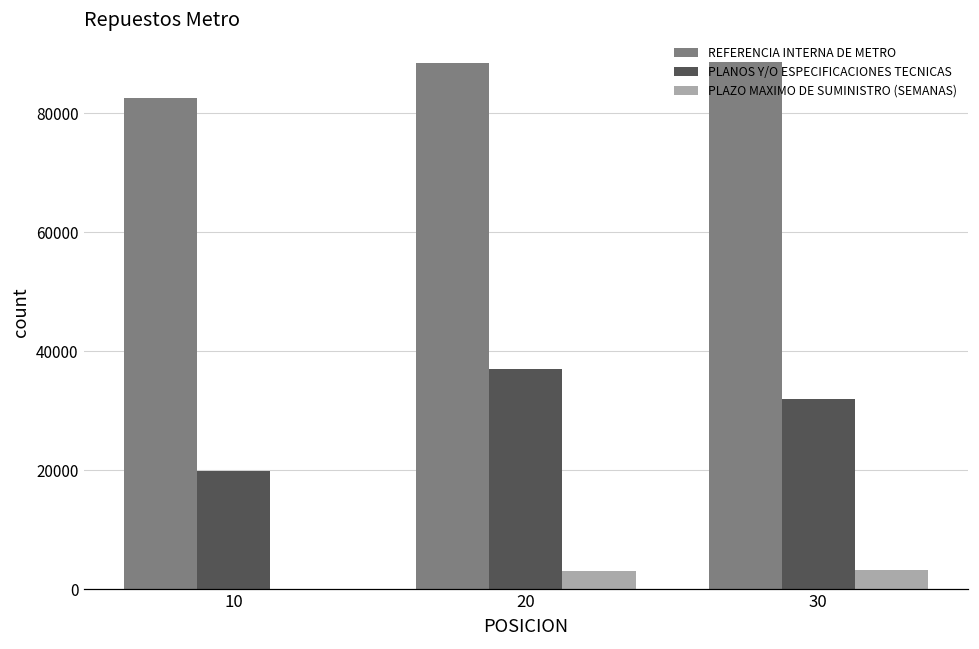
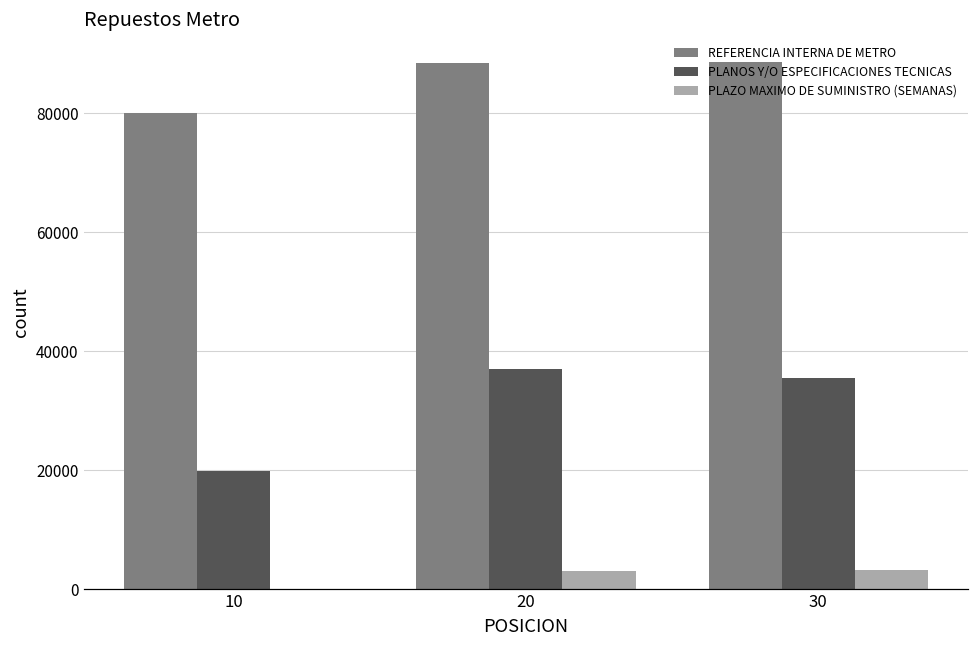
REFERENCIA INTERNA DE METRO, 10: 82000 -> 80000
PLANOS Y/O ESPECIFICACIONES TECNICAS, 30: 32000 -> 36000
